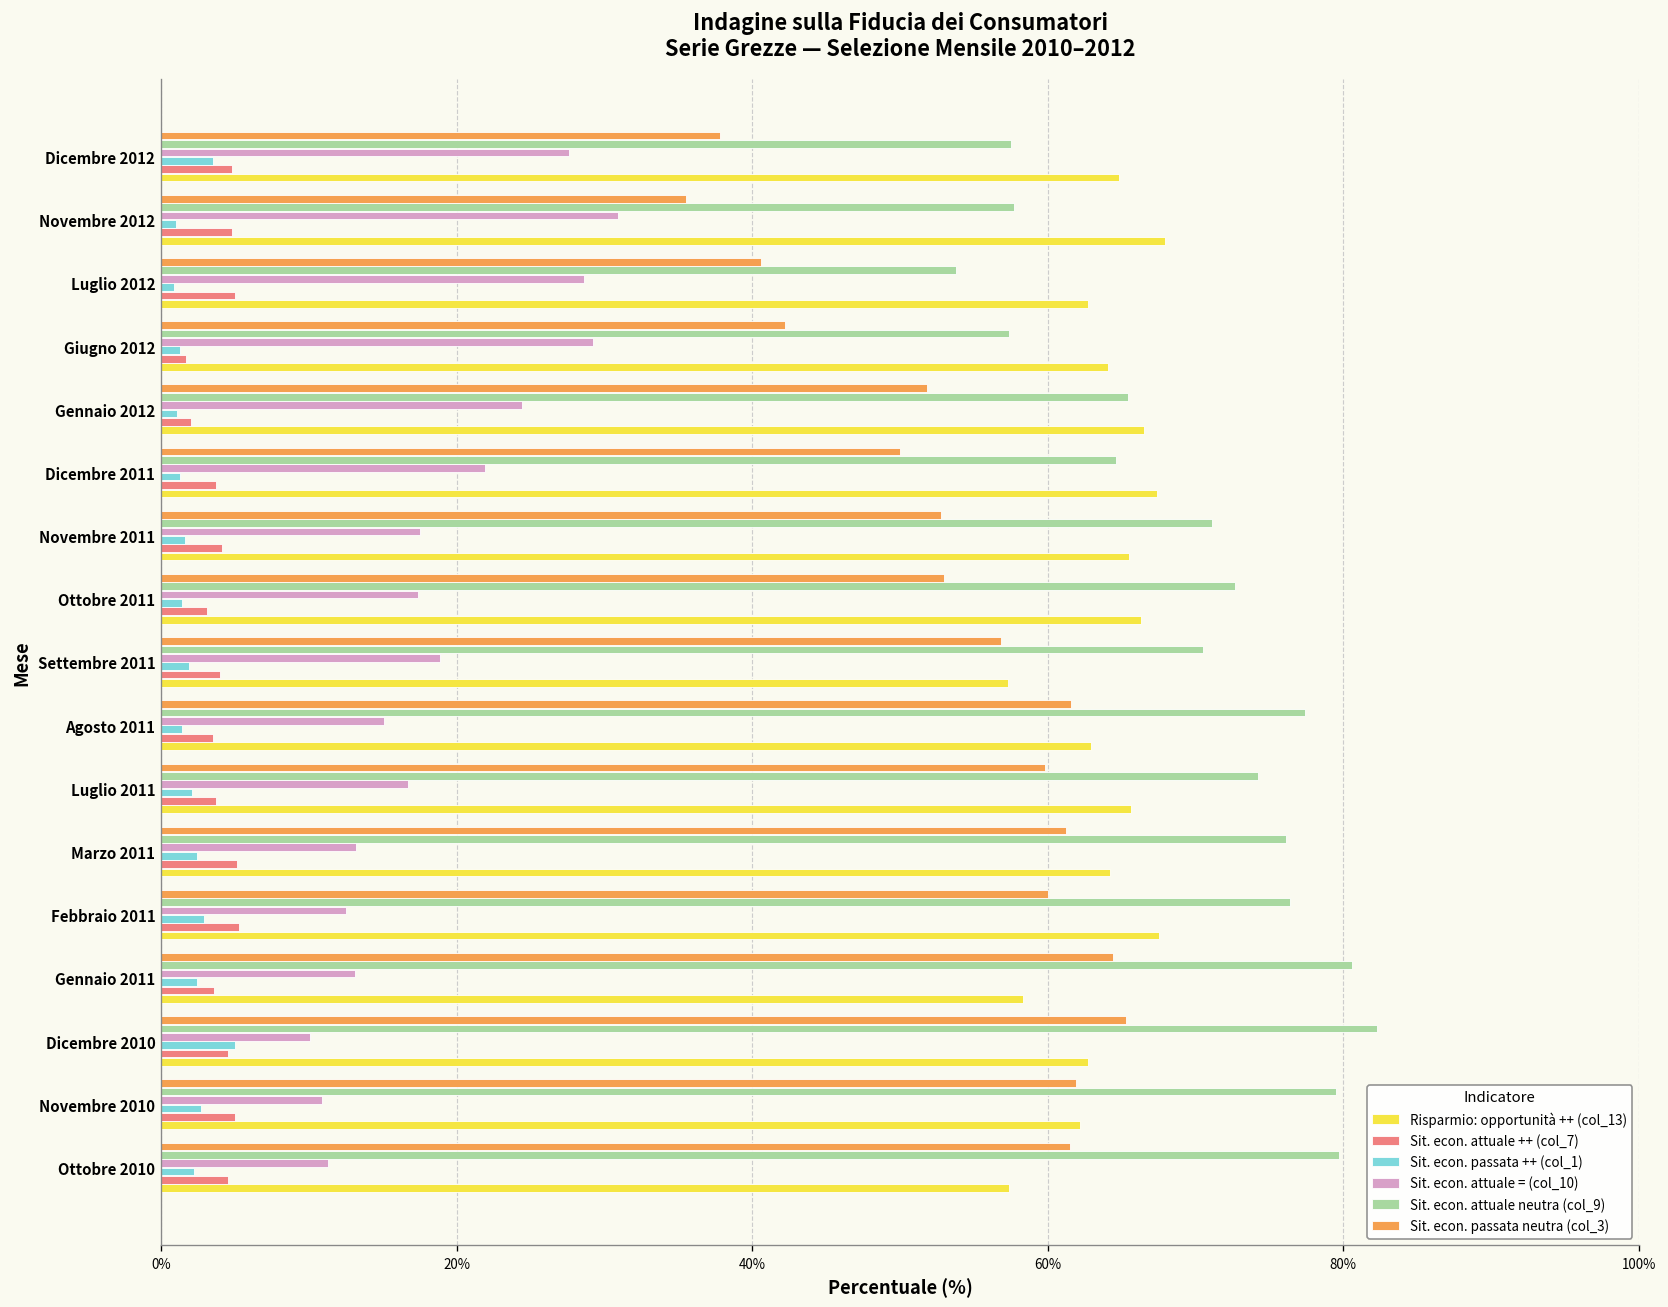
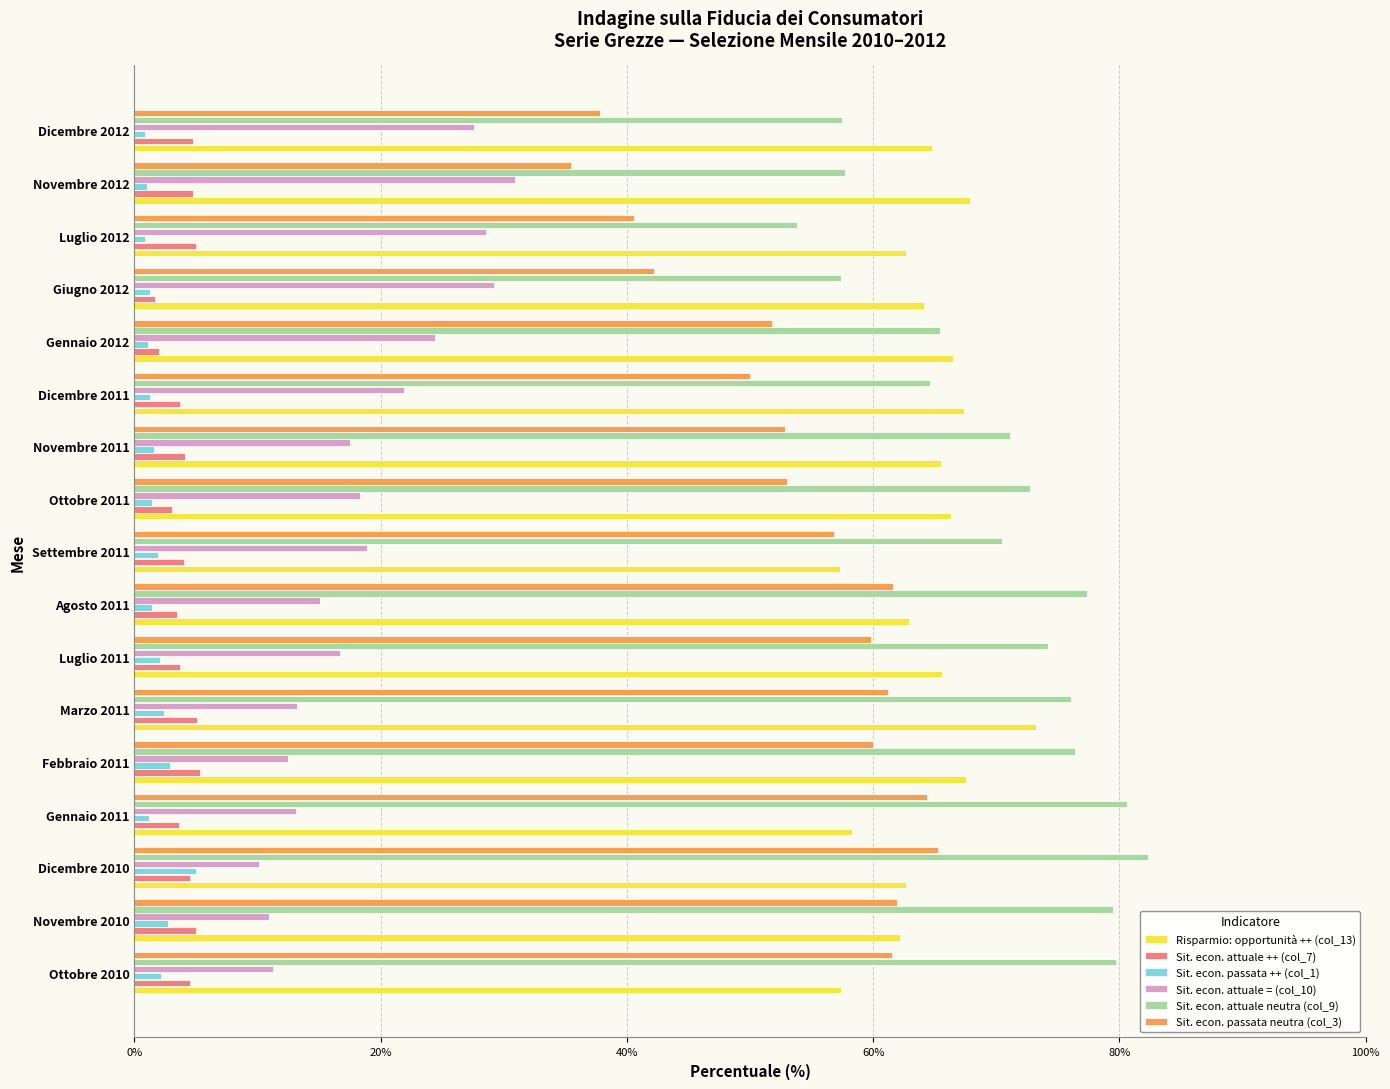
Sit. econ. passata ++ (col_1), Dicembre 2012: 3.5% -> 0.9%
Sit. econ. attuale = (col_10), Ottobre 2011: 17.4% -> 18.3%
Risparmio: opportunità ++ (col_13), Marzo 2011: 64.2% -> 73.2%
Sit. econ. passata ++ (col_1), Gennaio 2011: 2.4% -> 1.2%
